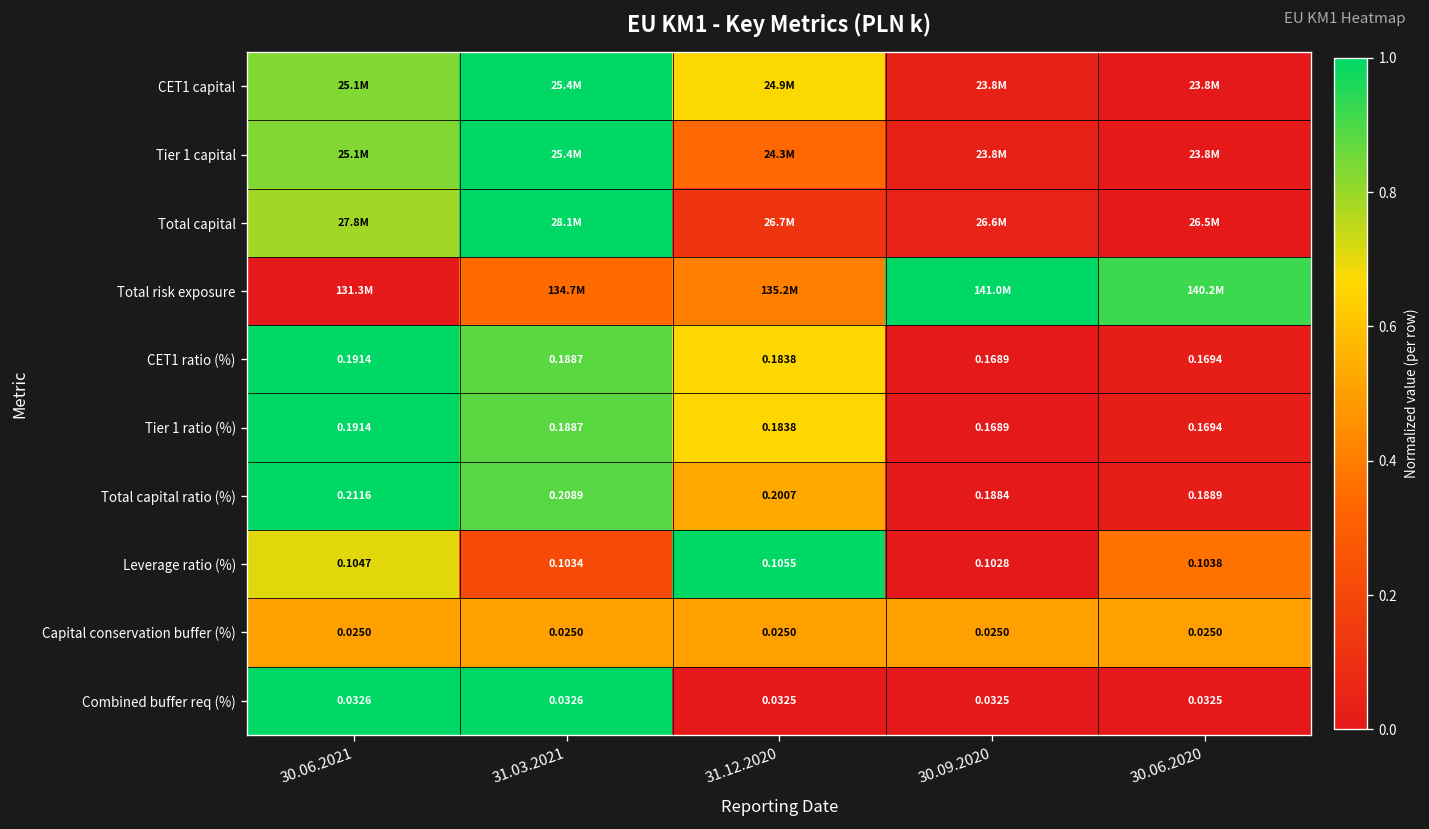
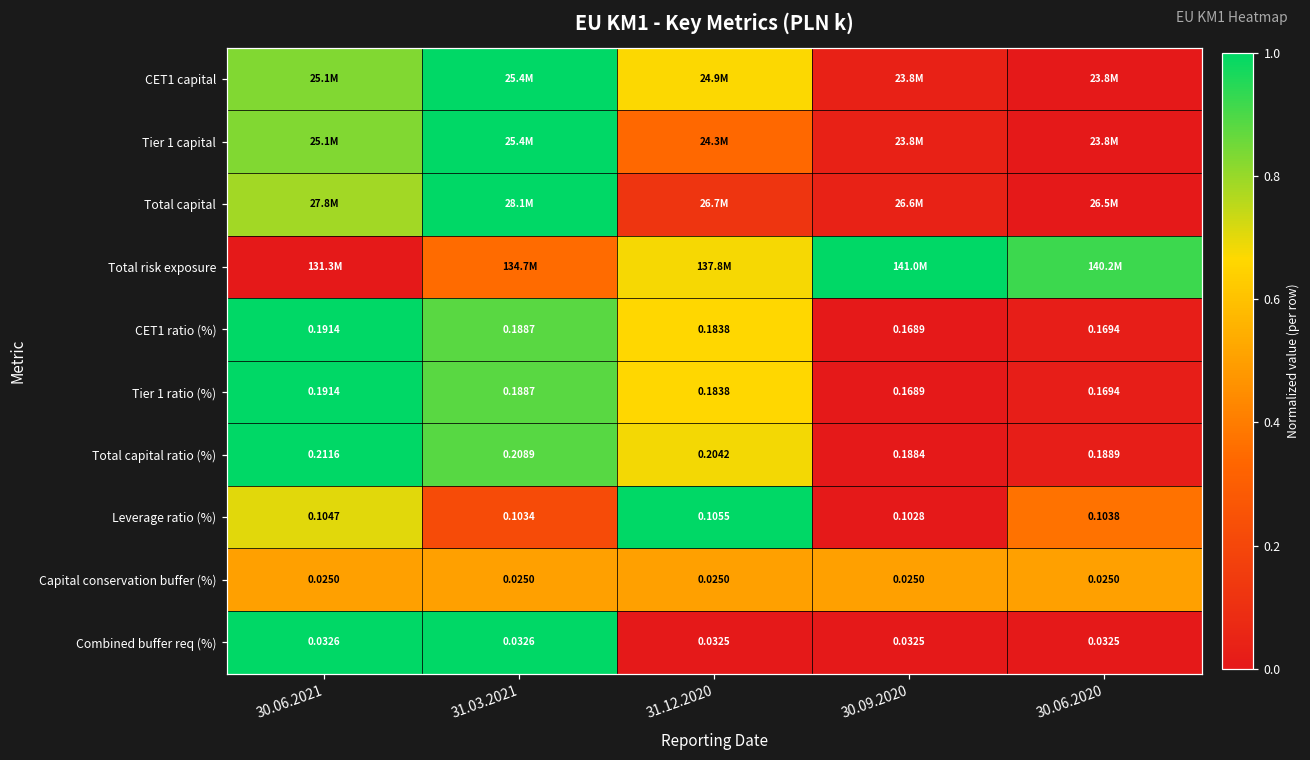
Total risk exposure, 31.12.2020: 135.2M -> 137.8M
Total capital ratio (%), 31.12.2020: 0.2007 -> 0.2042
